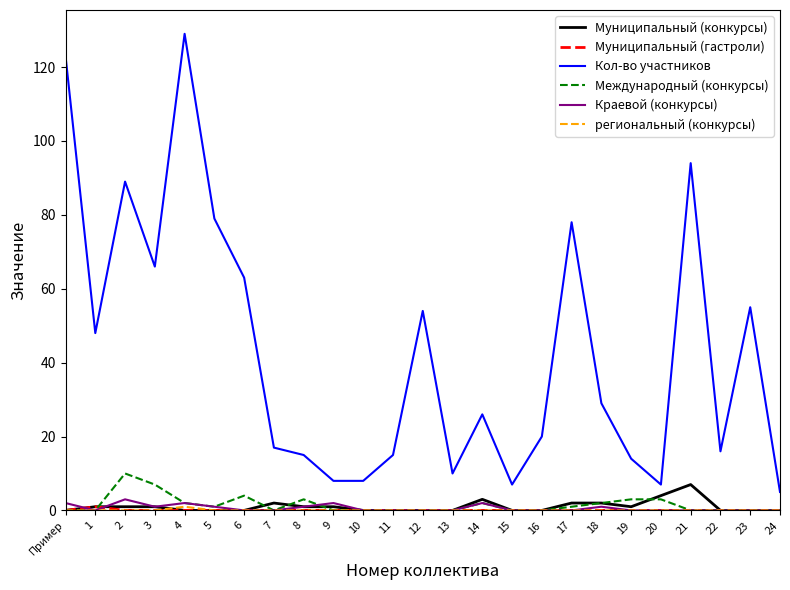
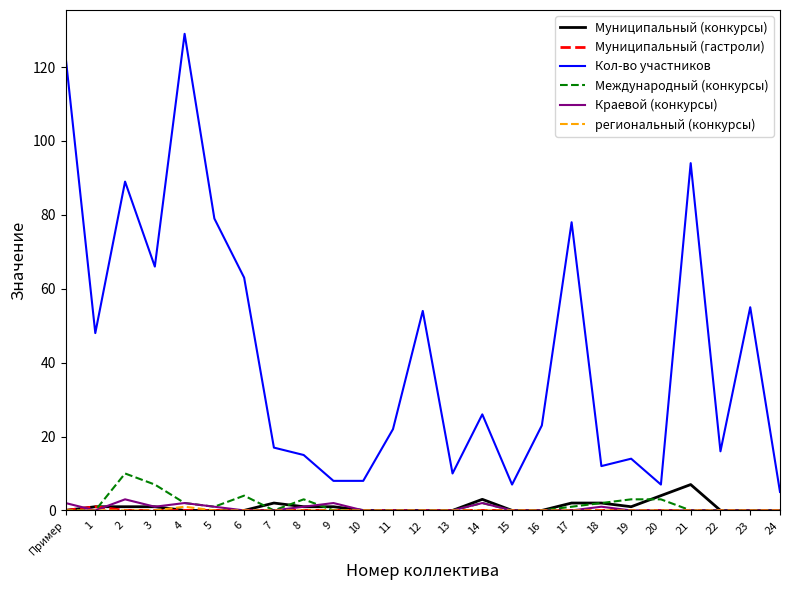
Кол-во участников, 11: 15 -> 22
Кол-во участников, 16: 20 -> 23
Кол-во участников, 18: 29 -> 12
